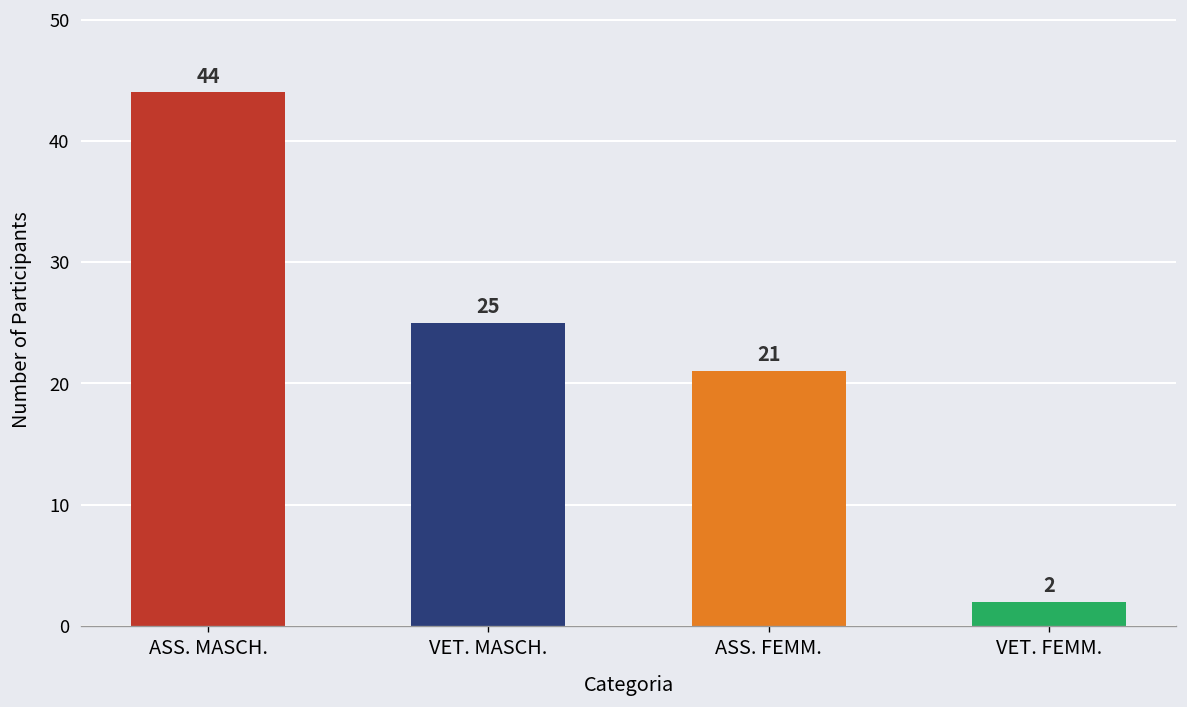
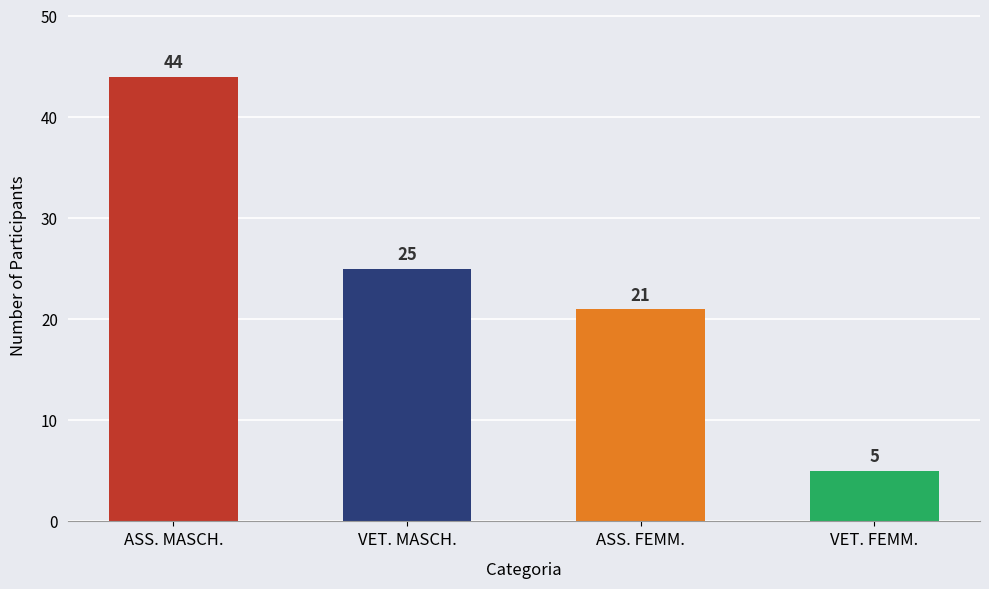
VET. FEMM.: 2 -> 5
